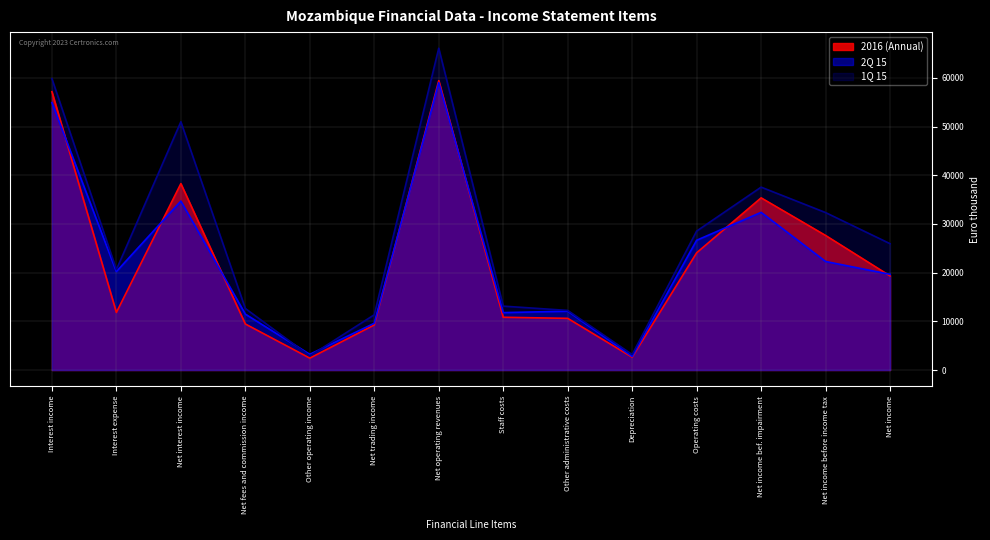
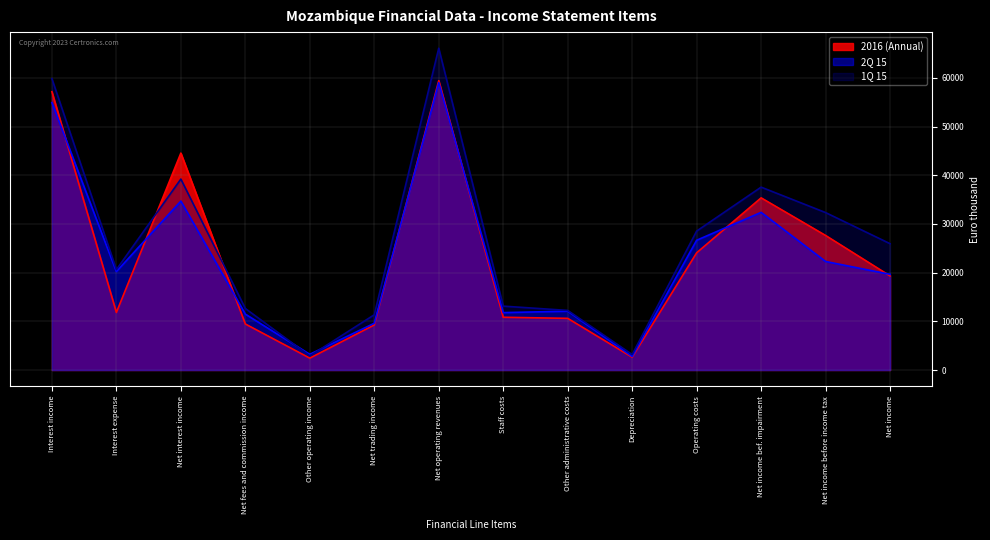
2016 (Annual), Net interest income: 38000 -> 45000
1Q 15, Net interest income: 51000 -> 39000
